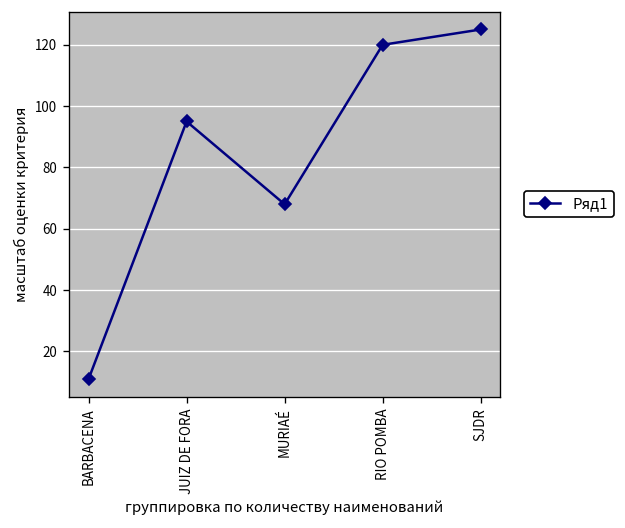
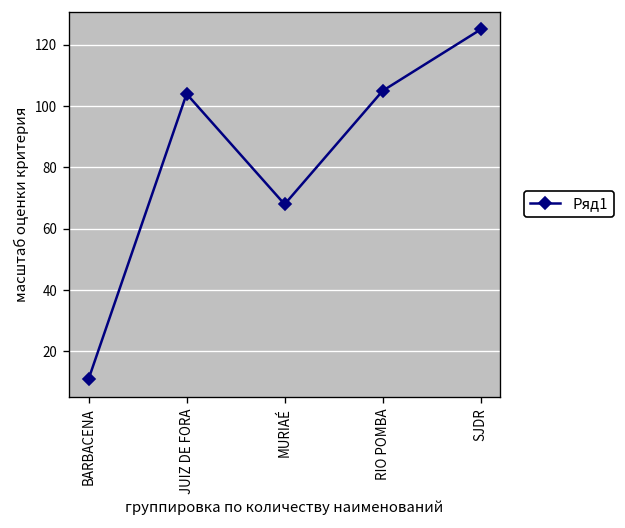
JUIZ DE FORA: 95 -> 104
RIO POMBA: 120 -> 105
